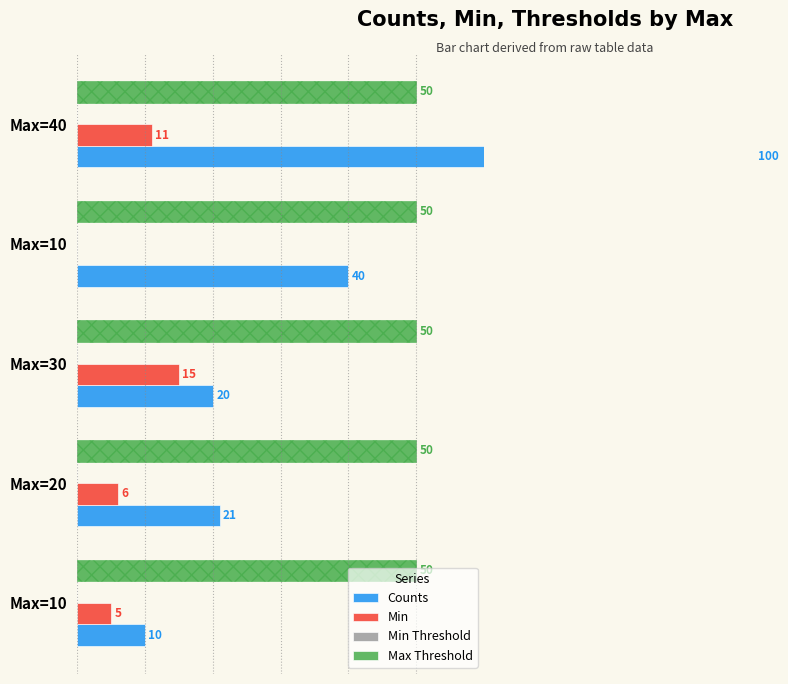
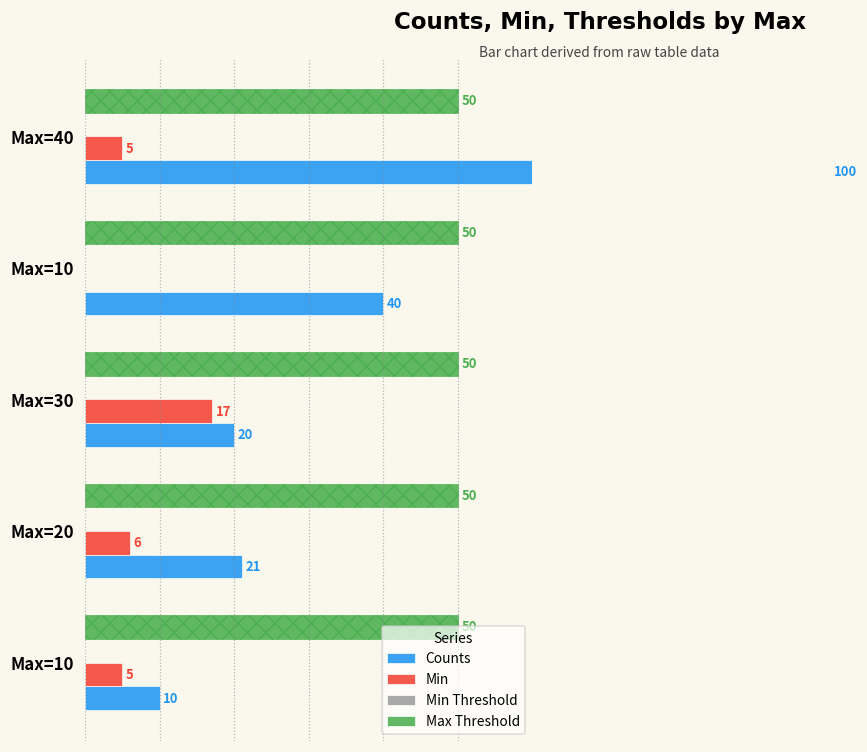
Min, Max=40: 11 -> 5
Min, Max=30: 15 -> 17
